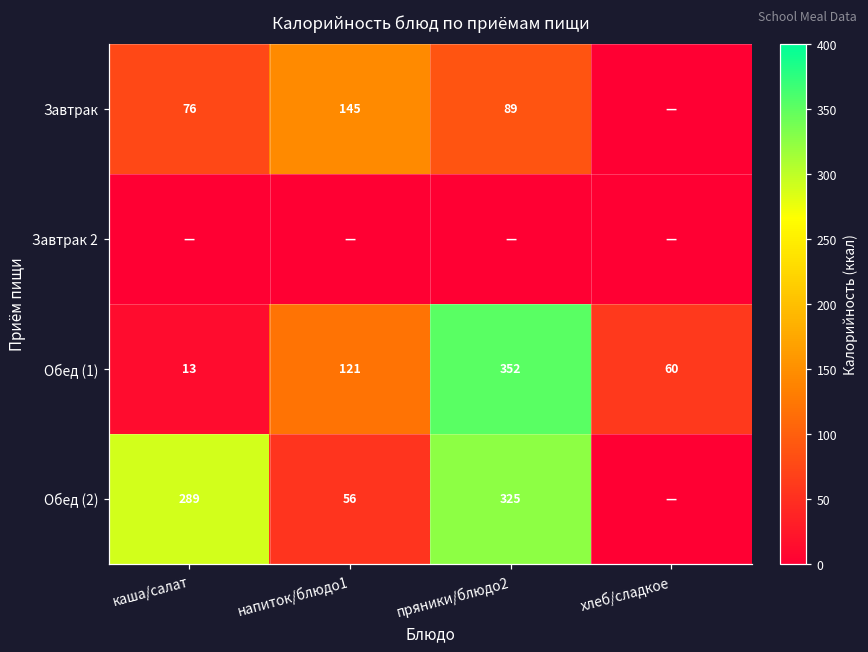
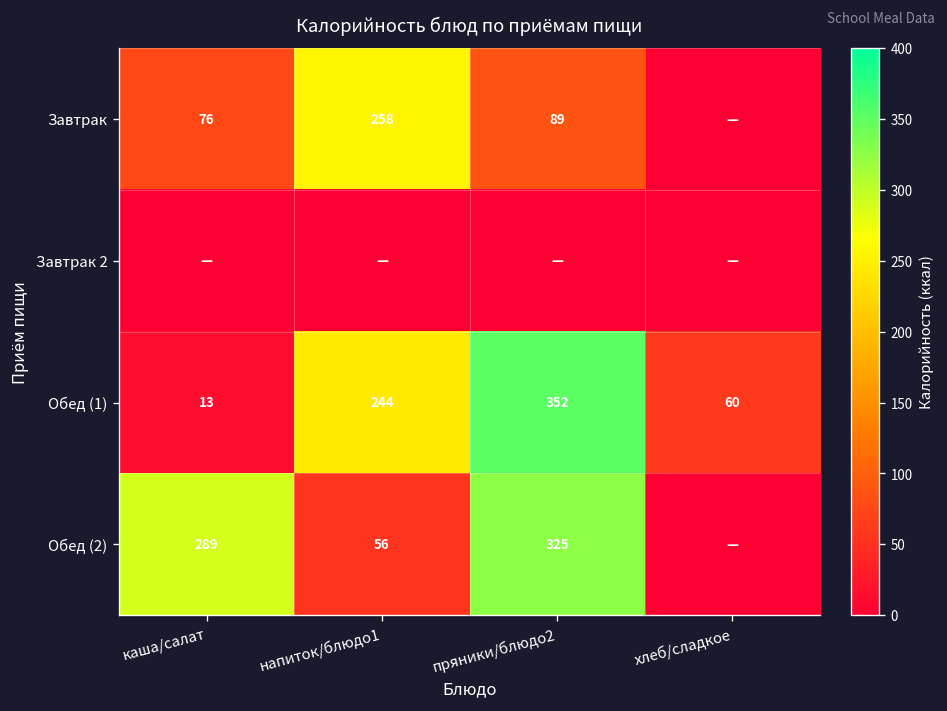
Завтрак, напиток/блюдо1: 145 -> 258
Обед (1), напиток/блюдо1: 121 -> 244
